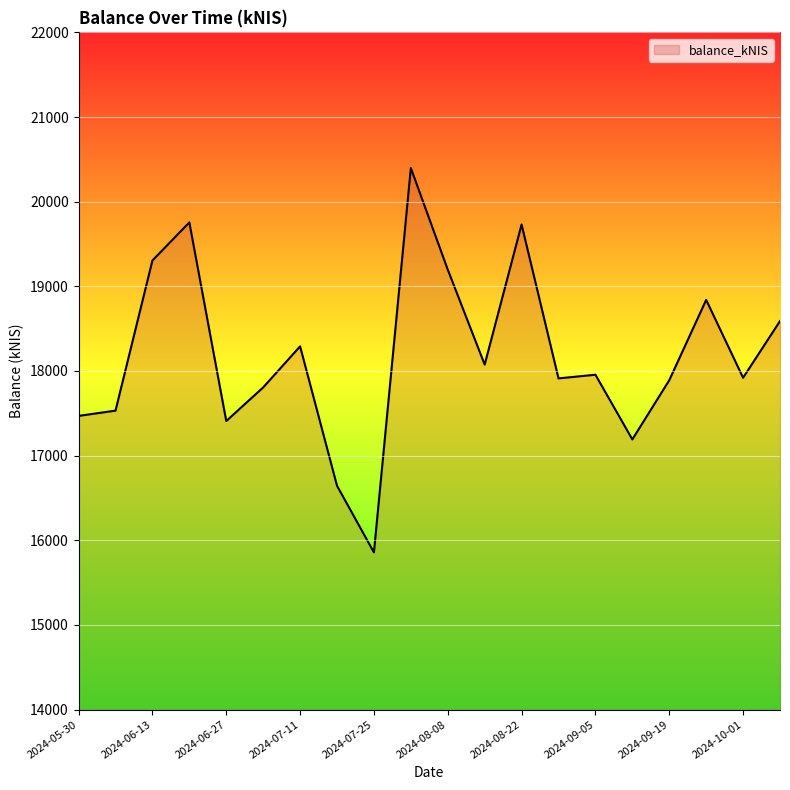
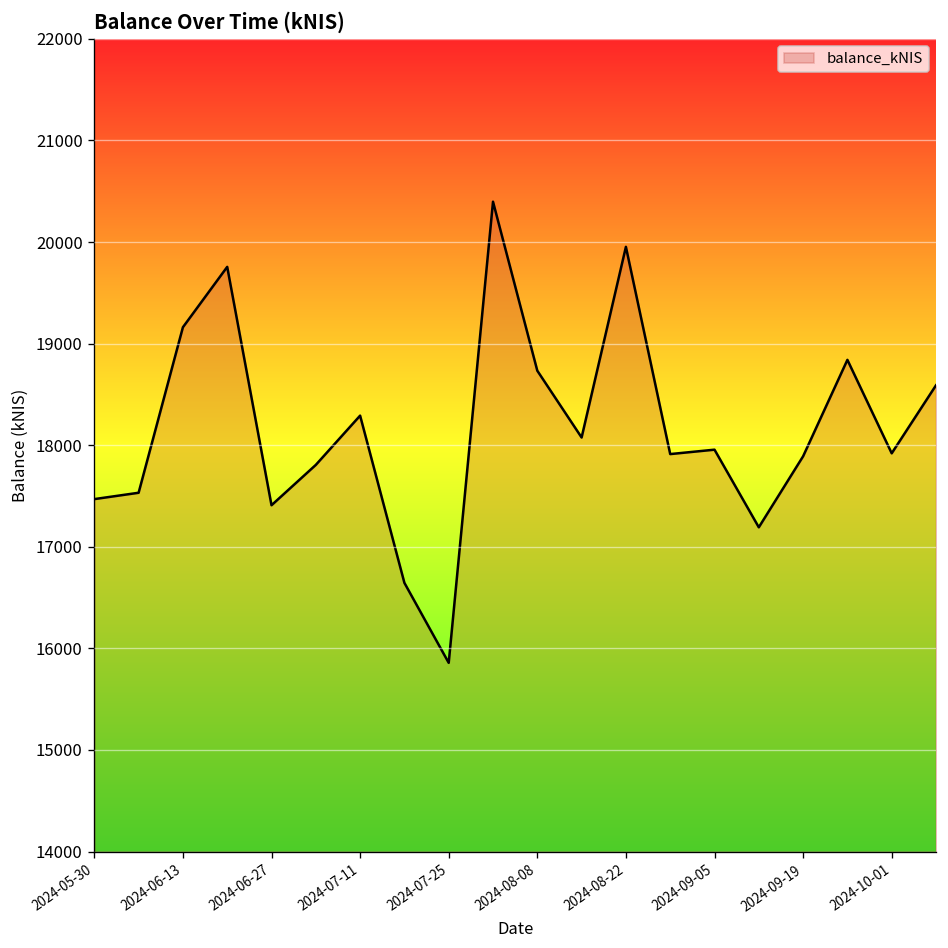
2024-06-13: 19300 -> 19200
2024-08-08: 19200 -> 18700
2024-08-22: 19700 -> 20000
